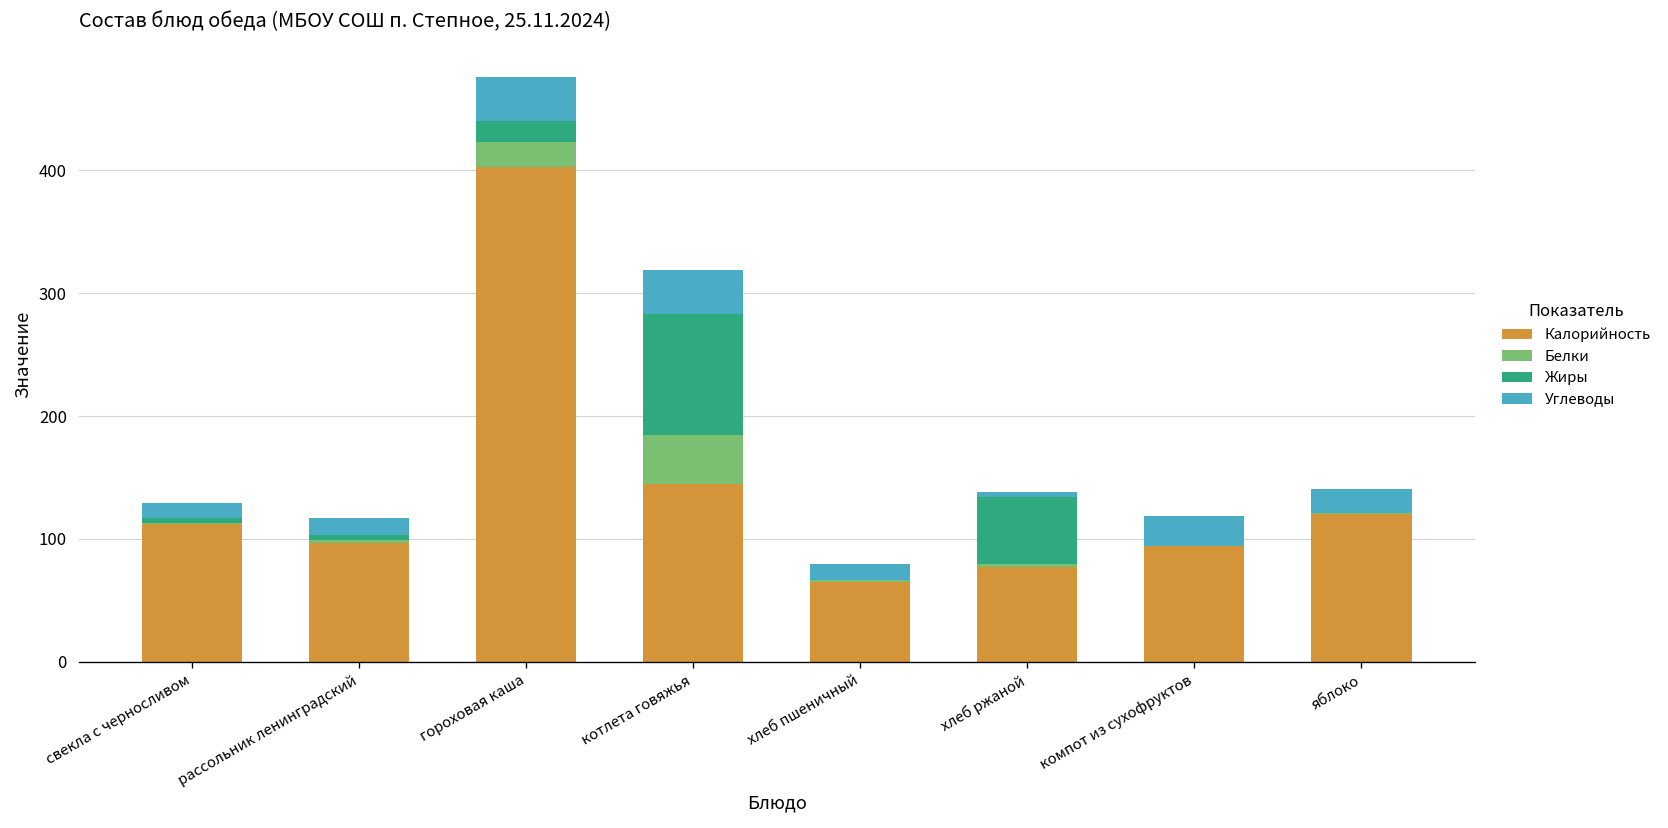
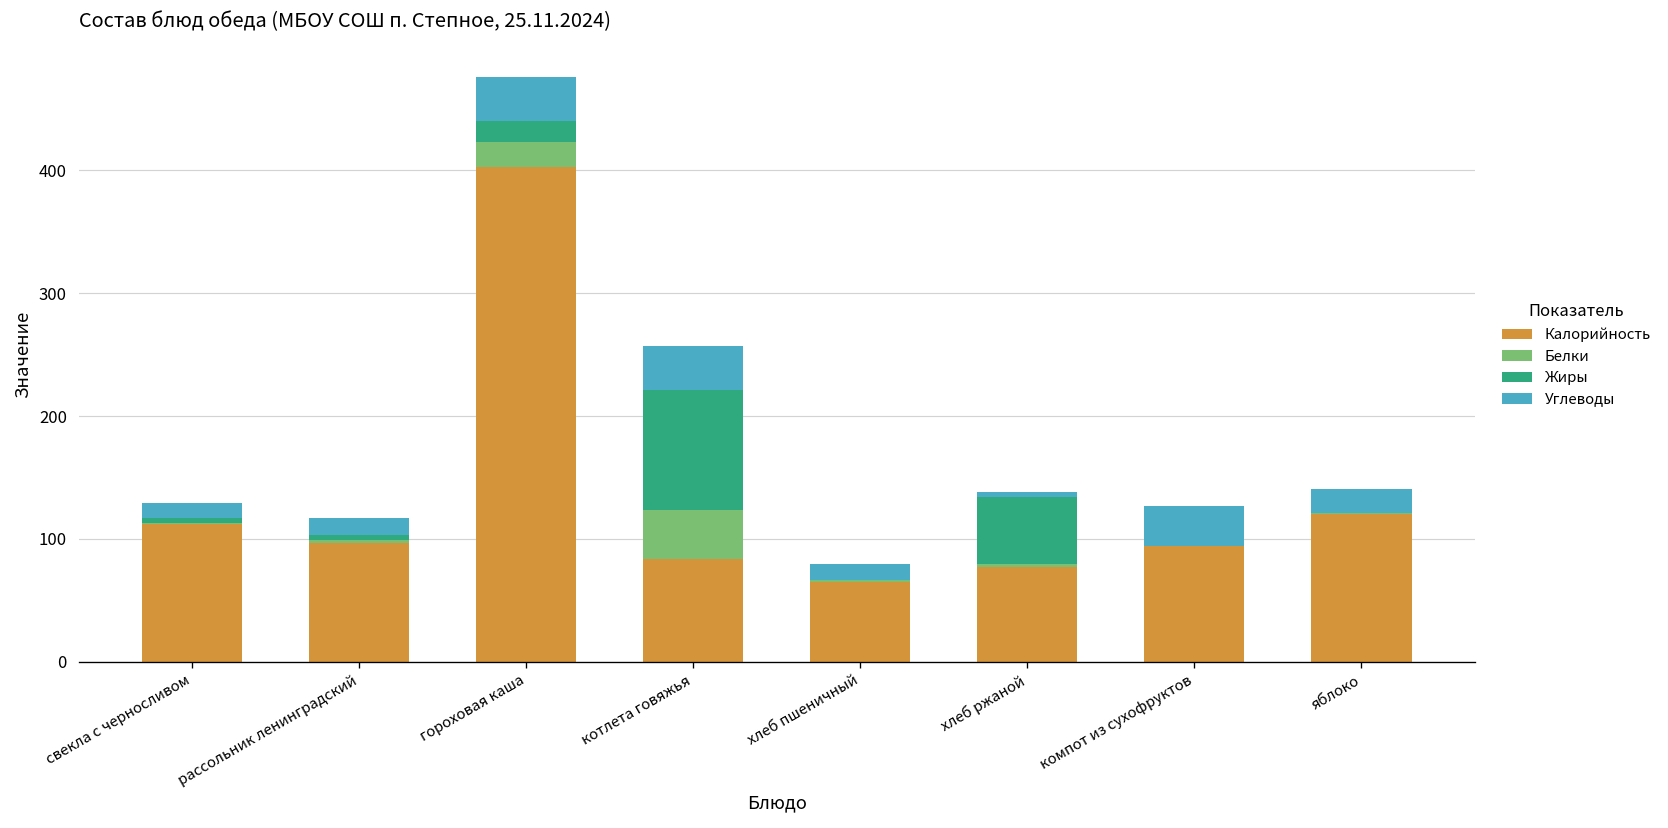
Калорийность, котлета говяжья: 145 -> 83
Углеводы, компот из сухофруктов: 25 -> 33
